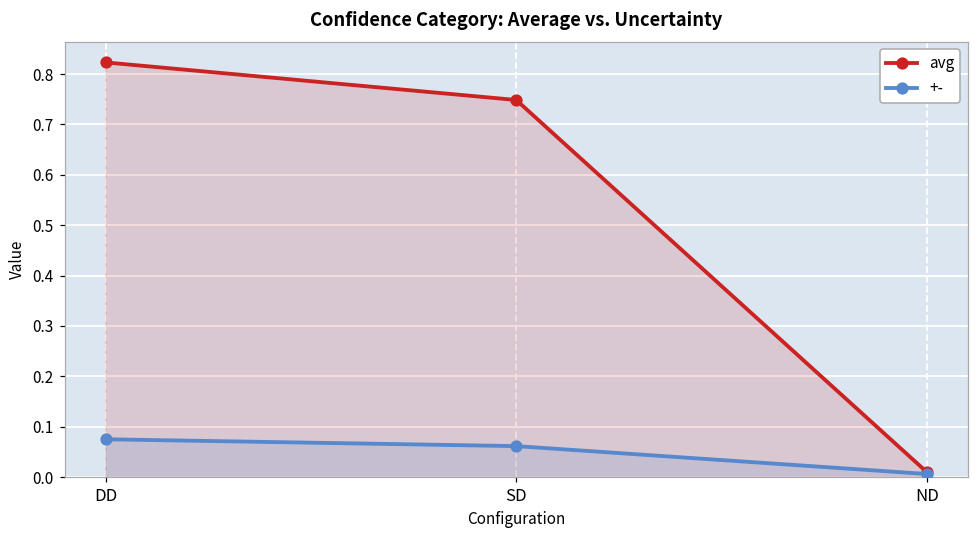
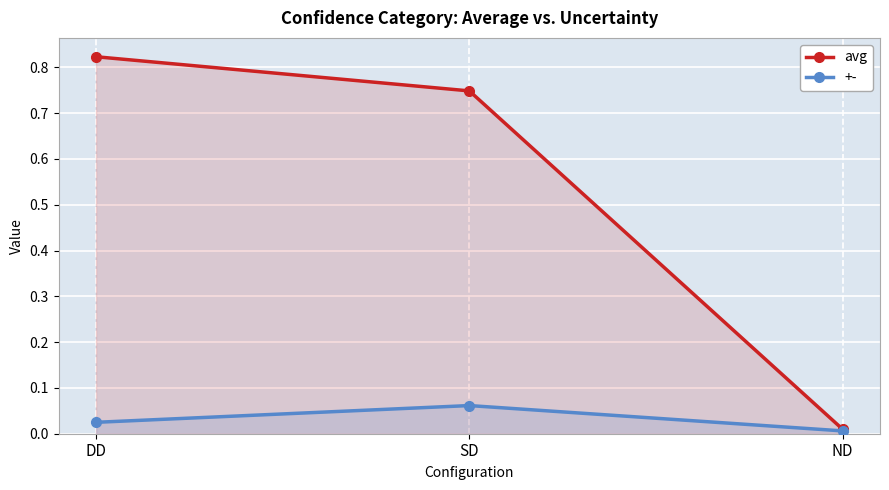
+-, DD: 0.08 -> 0.02
